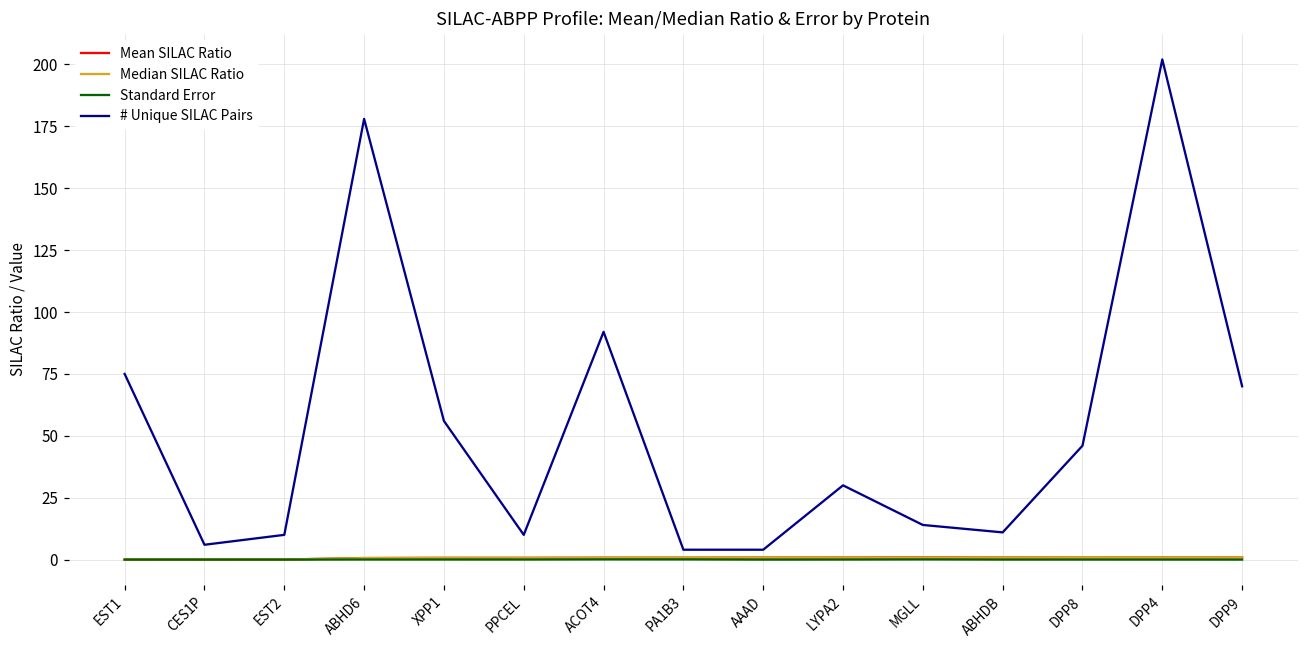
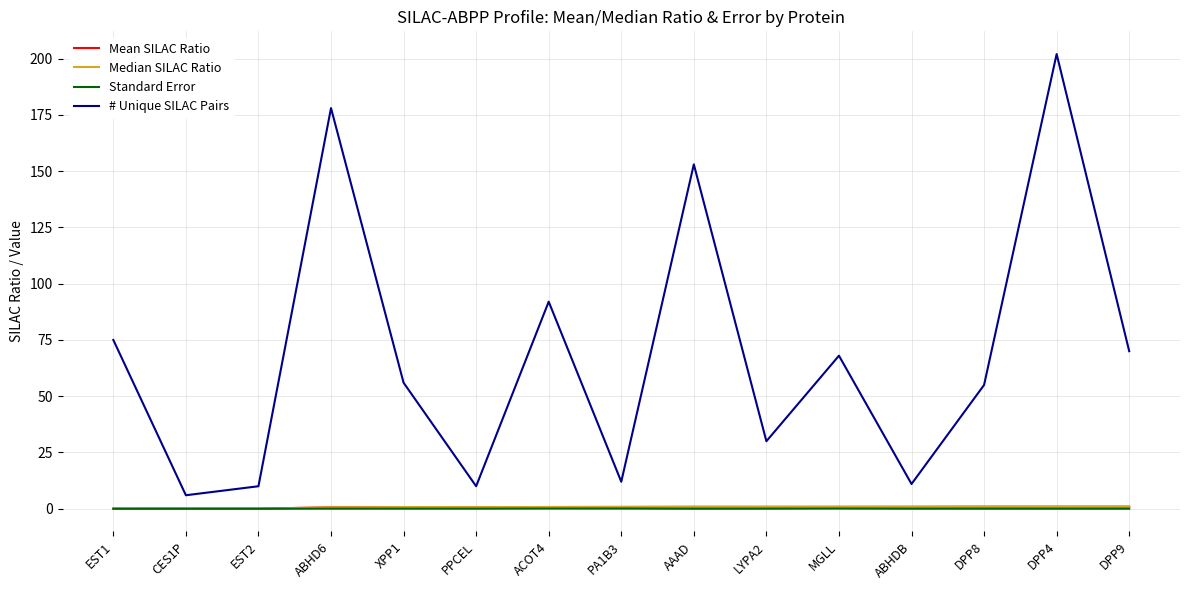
# Unique SILAC Pairs, PA1B3: 4 -> 12
# Unique SILAC Pairs, AAAD: 4 -> 153
# Unique SILAC Pairs, MGLL: 14 -> 68
# Unique SILAC Pairs, DPP8: 46 -> 55
